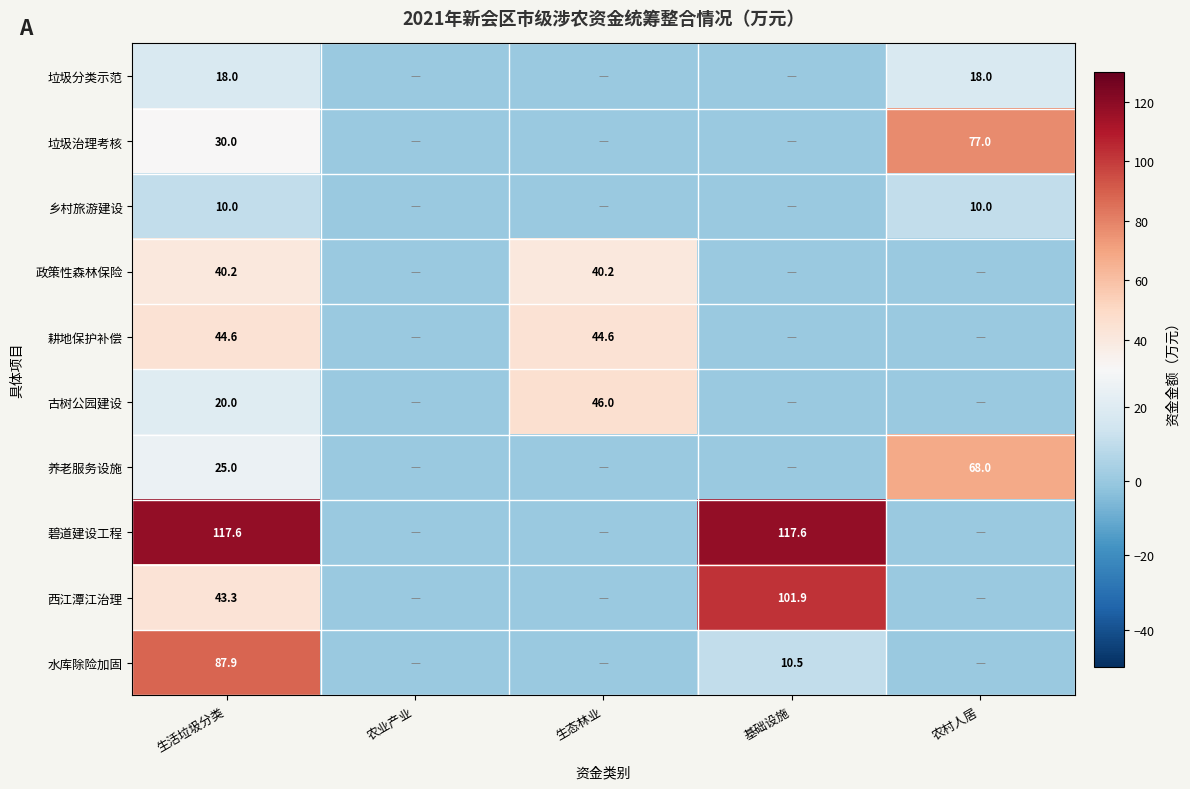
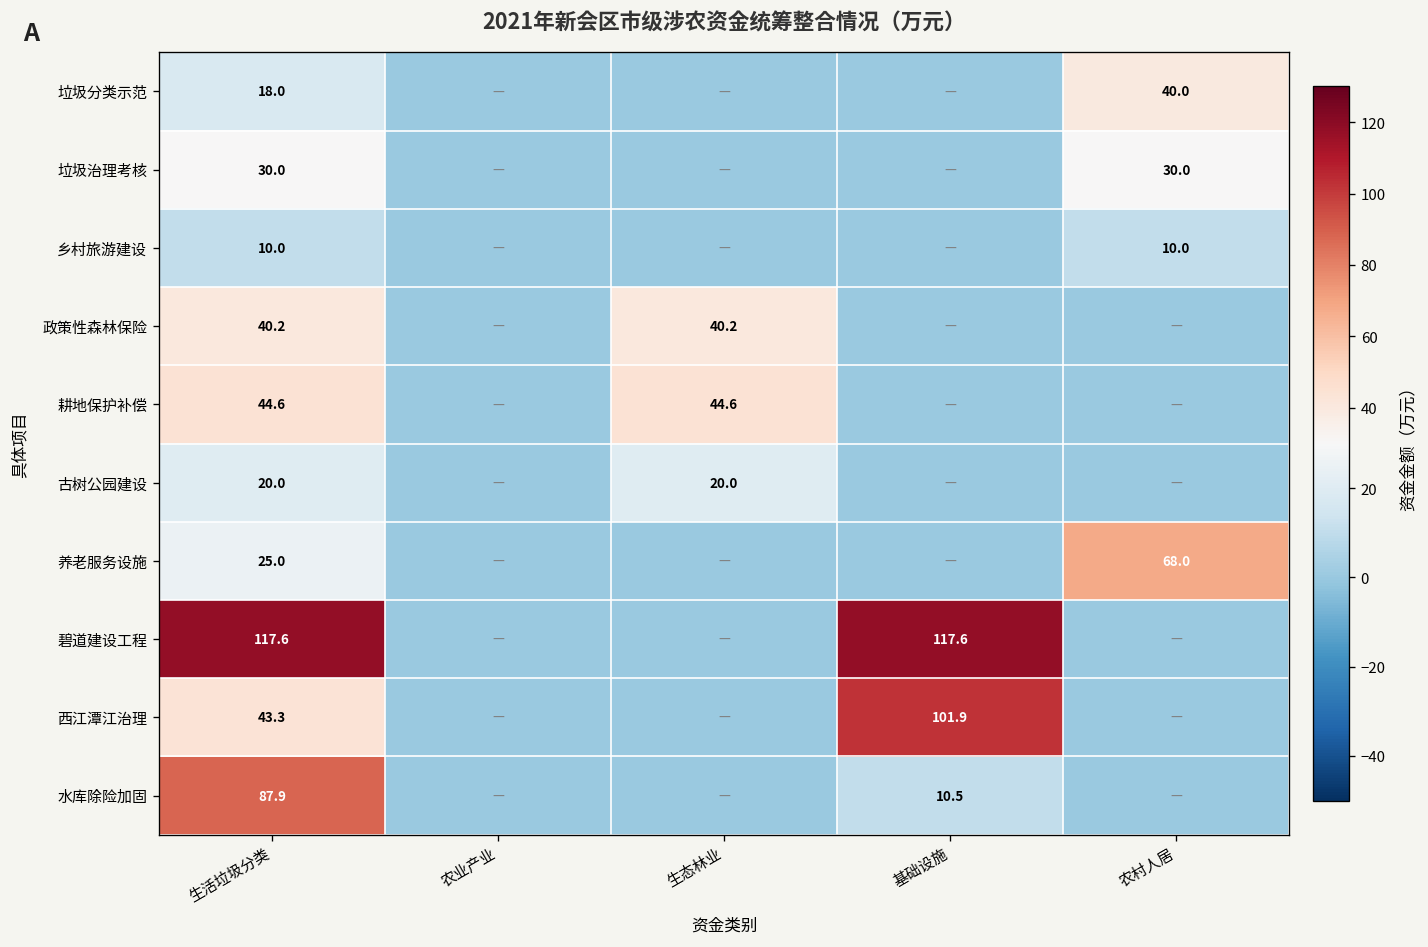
垃圾分类示范, 农村人居: 18.0 -> 40.0
垃圾治理考核, 农村人居: 77.0 -> 30.0
古树公园建设, 生态林业: 46.0 -> 20.0
